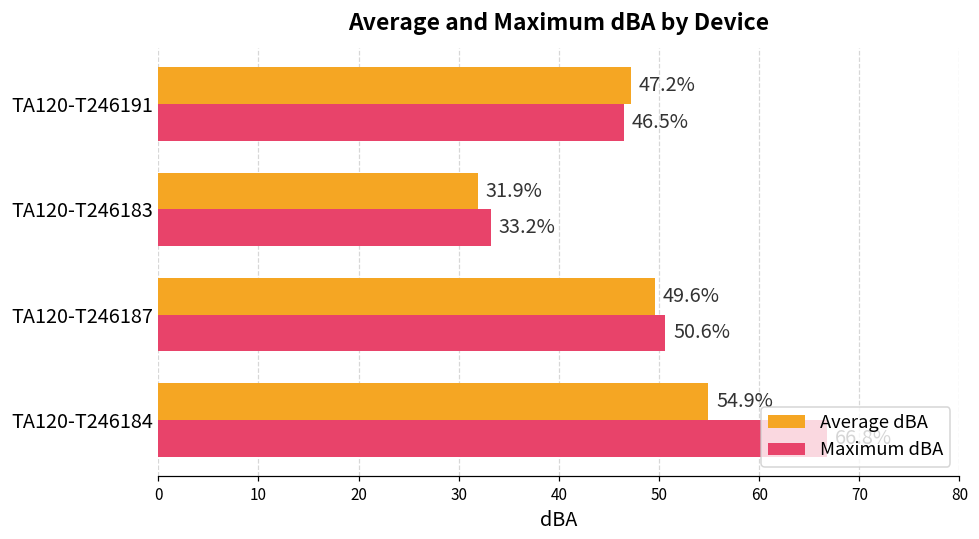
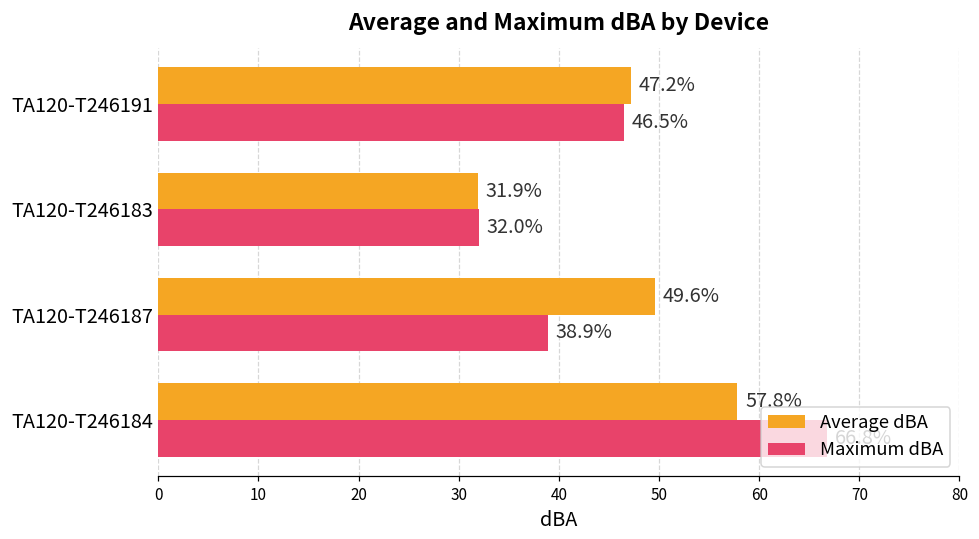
Maximum dBA, TA120-T246183: 33.2% -> 32.0%
Maximum dBA, TA120-T246187: 50.6% -> 38.9%
Average dBA, TA120-T246184: 55 -> 58
